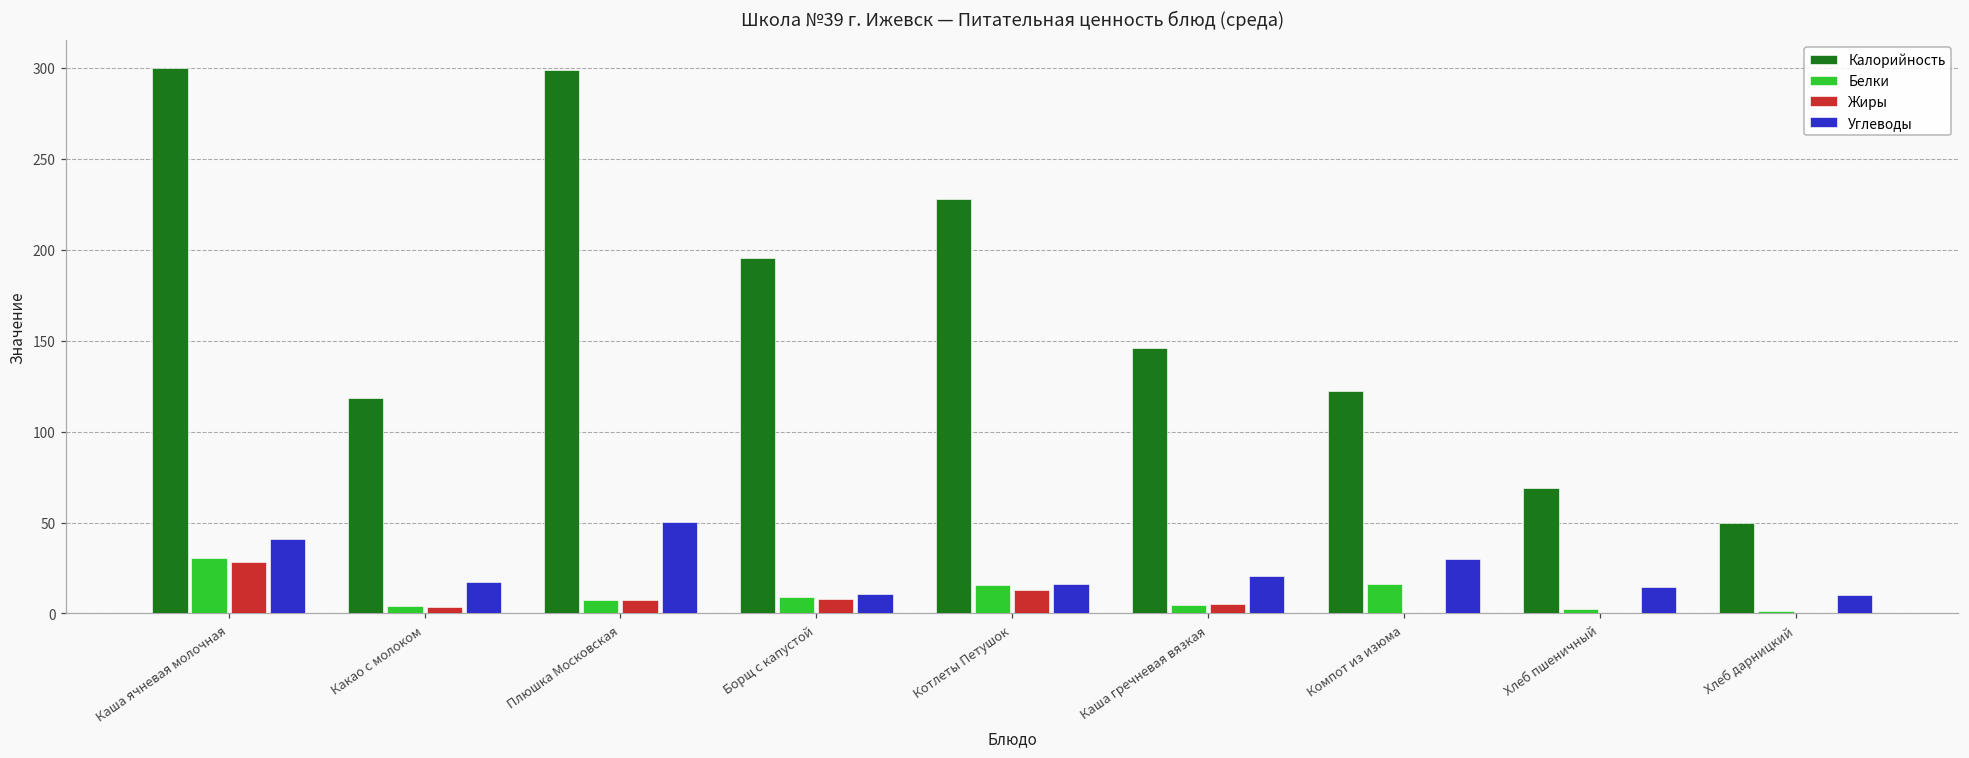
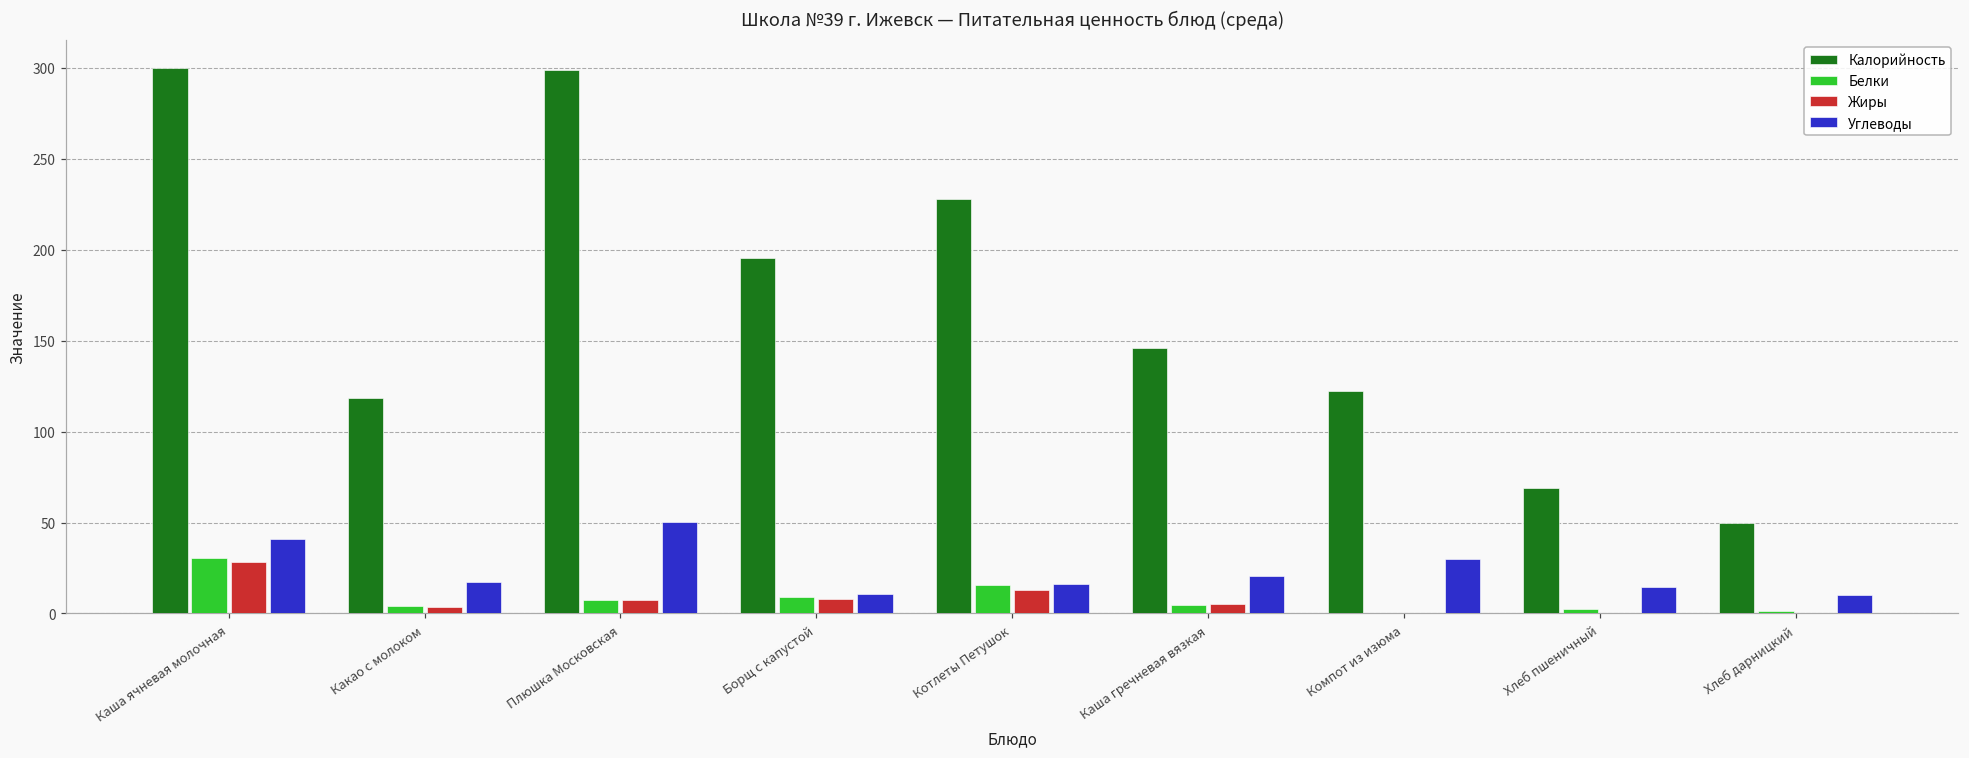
Белки, Компот из изюма: 16 -> 0
